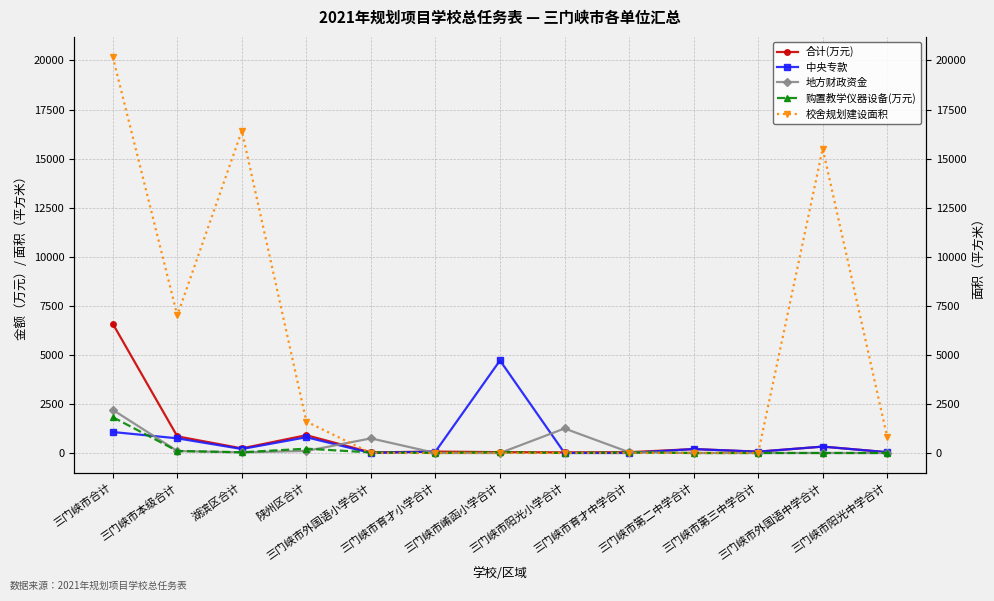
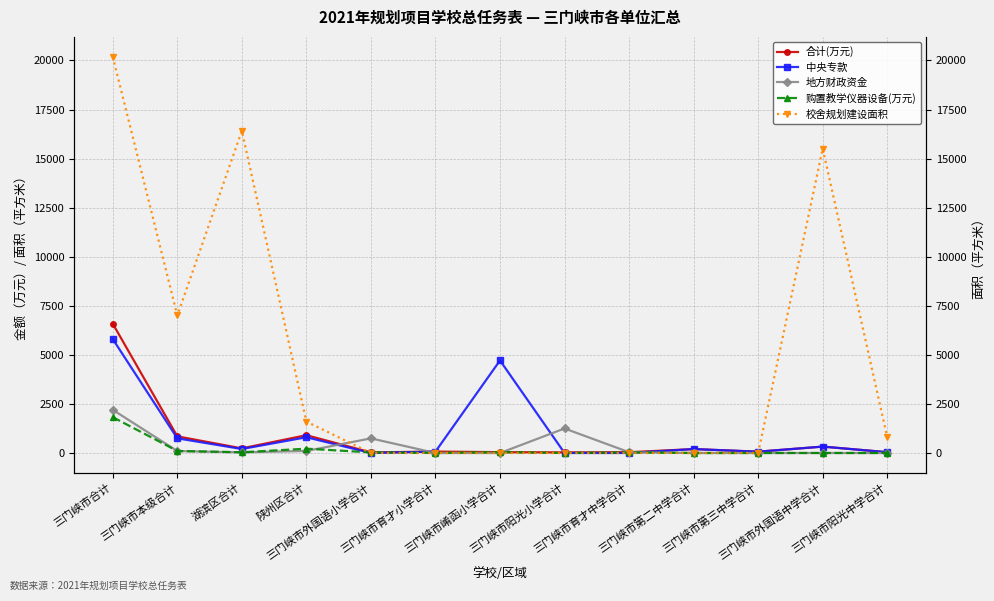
中央专款, 三门峡市合计: 1100 -> 5800
